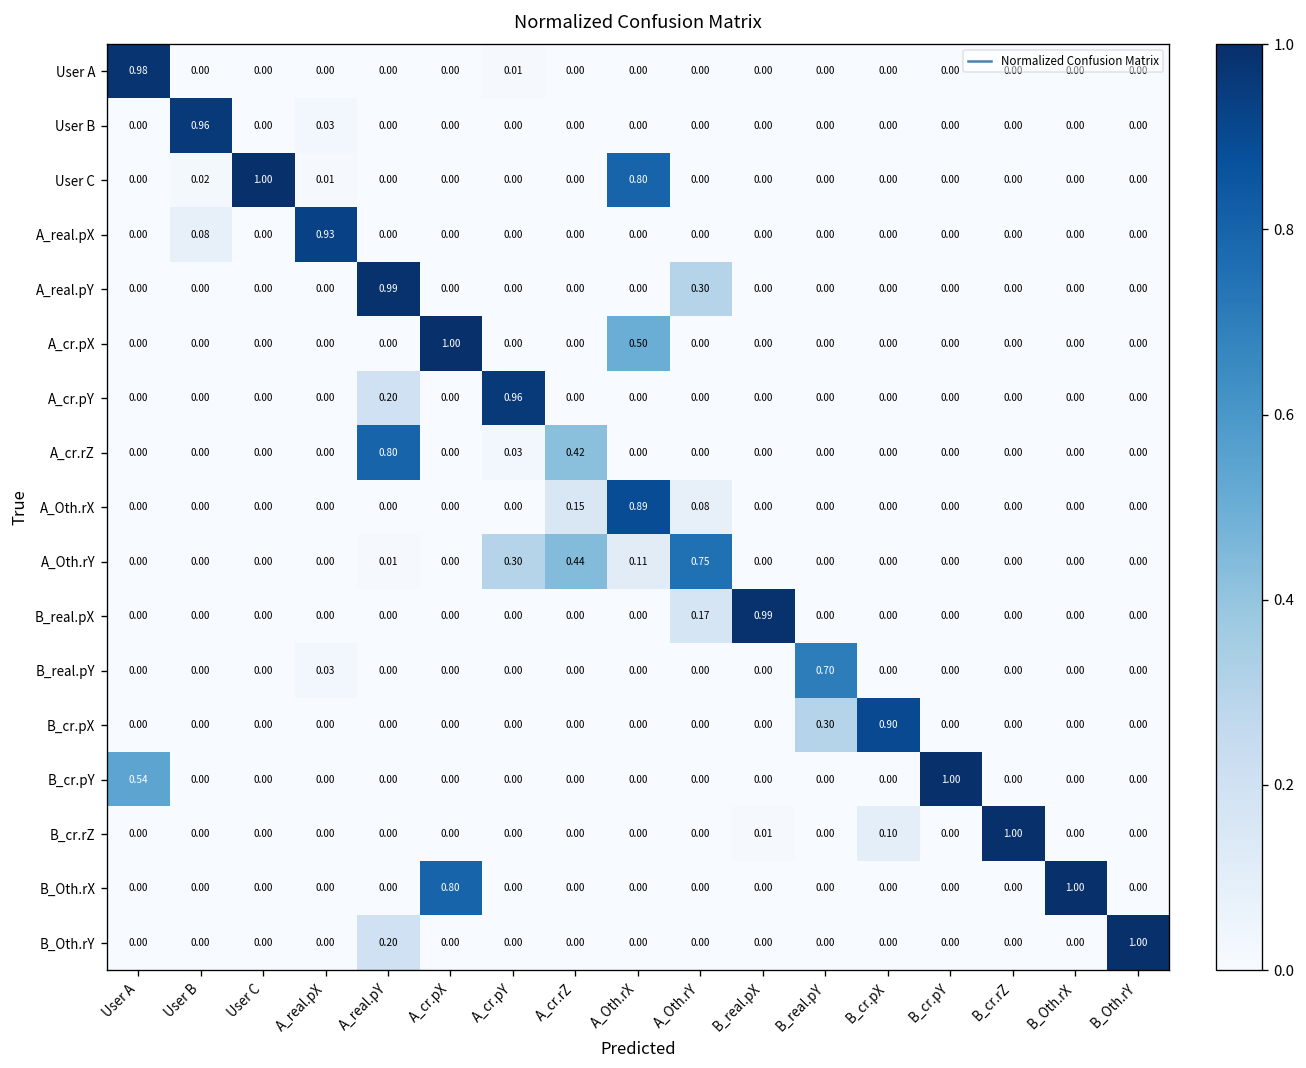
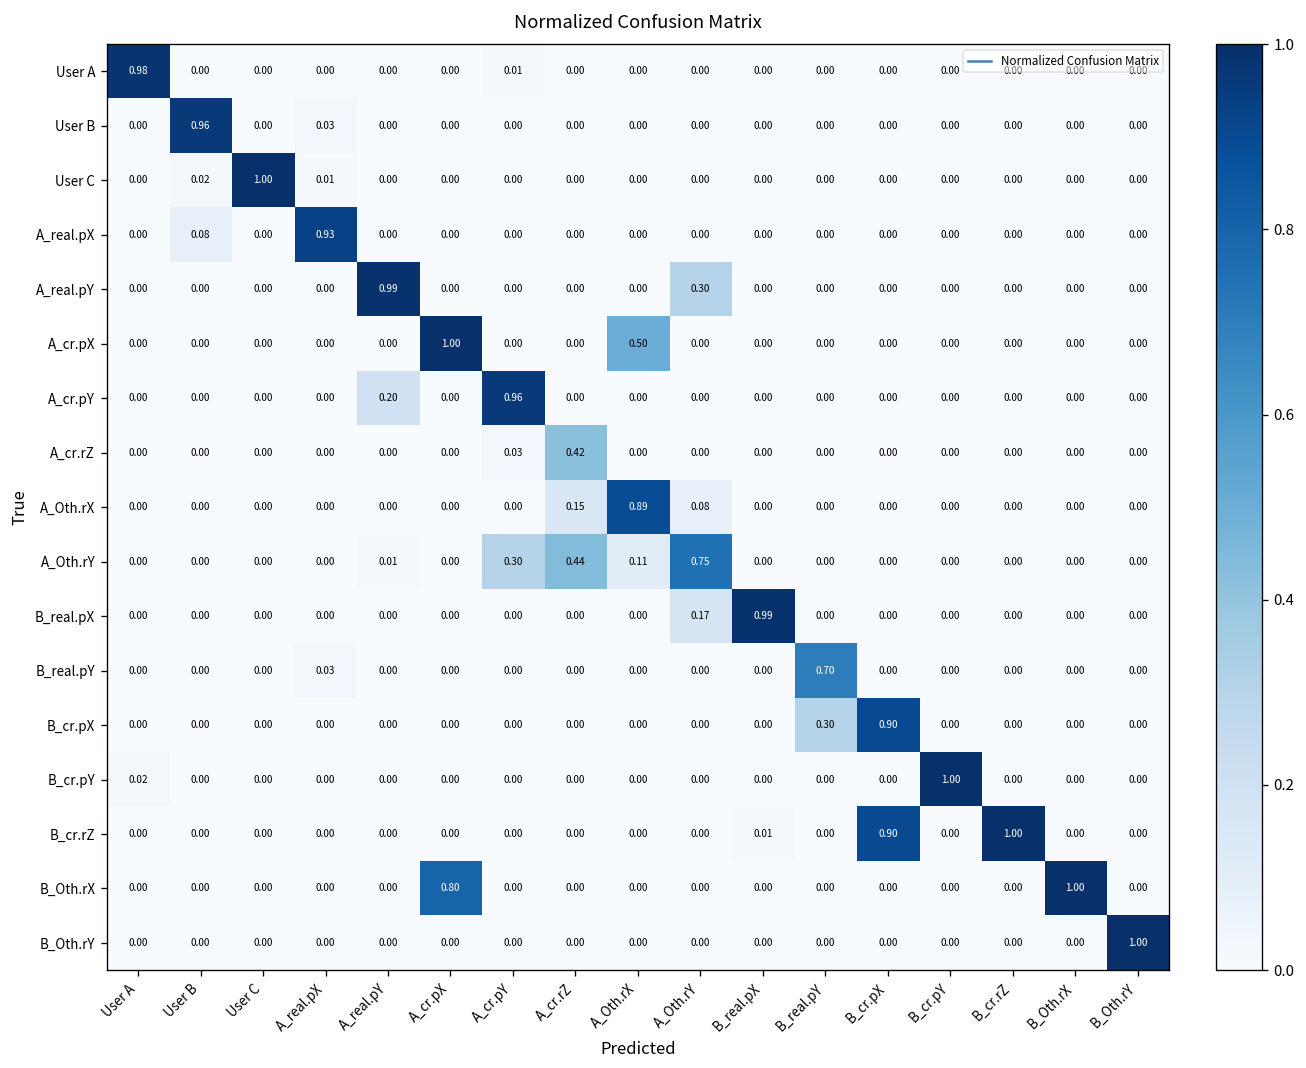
User C, A_Oth.rX: 0.80 -> 0.00
A_cr.rZ, A_real.pY: 0.80 -> 0.00
B_cr.pY, User A: 0.54 -> 0.02
B_cr.rZ, B_cr.pX: 0.10 -> 0.90
B_Oth.rY, A_real.pY: 0.20 -> 0.00
